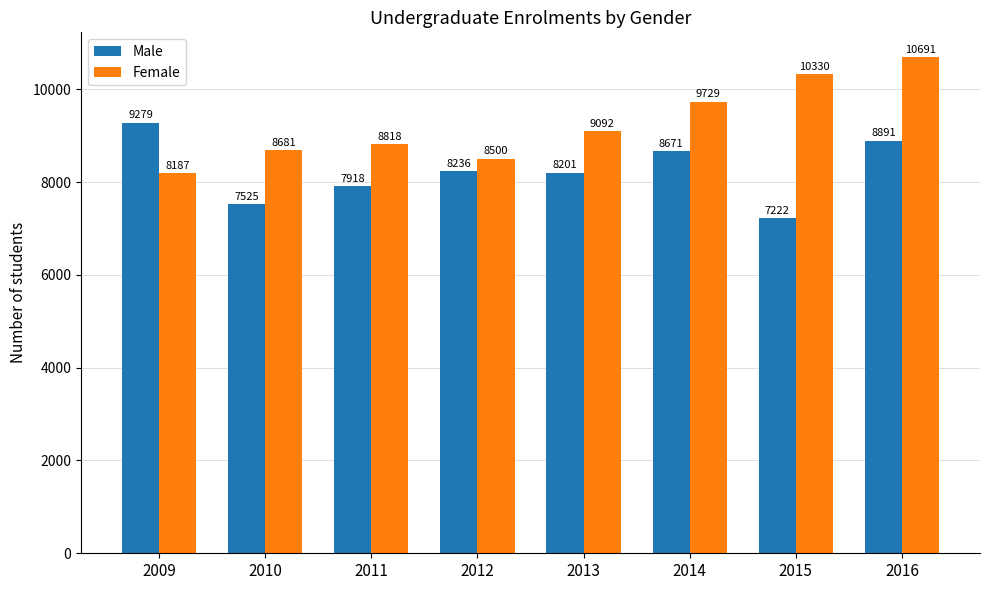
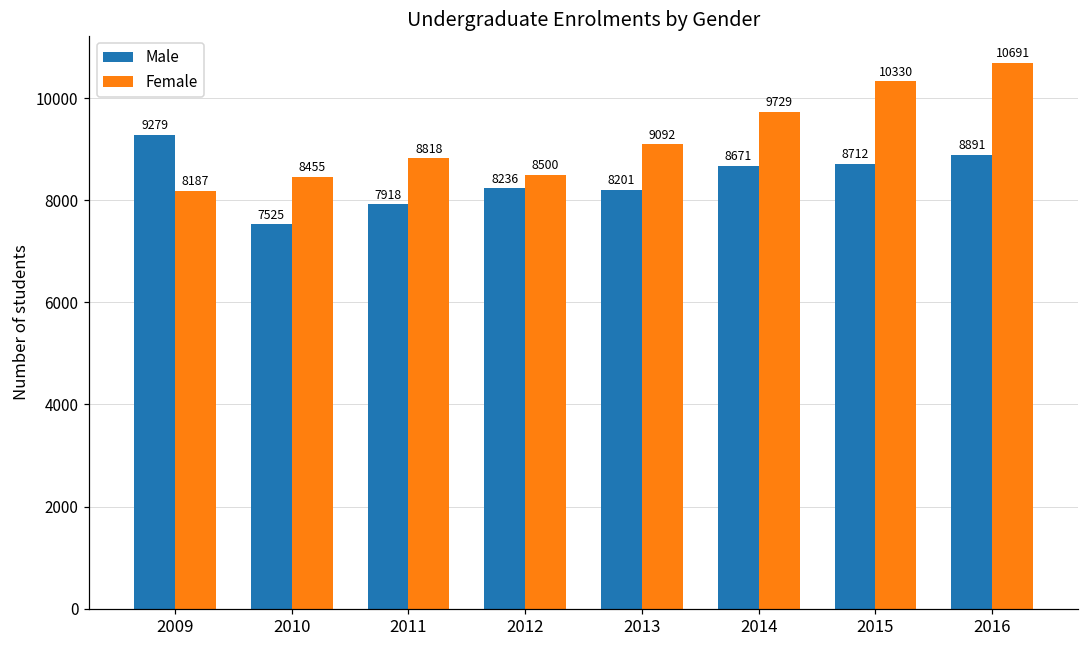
Female, 2010: 8681 -> 8455
Male, 2015: 7222 -> 8712
